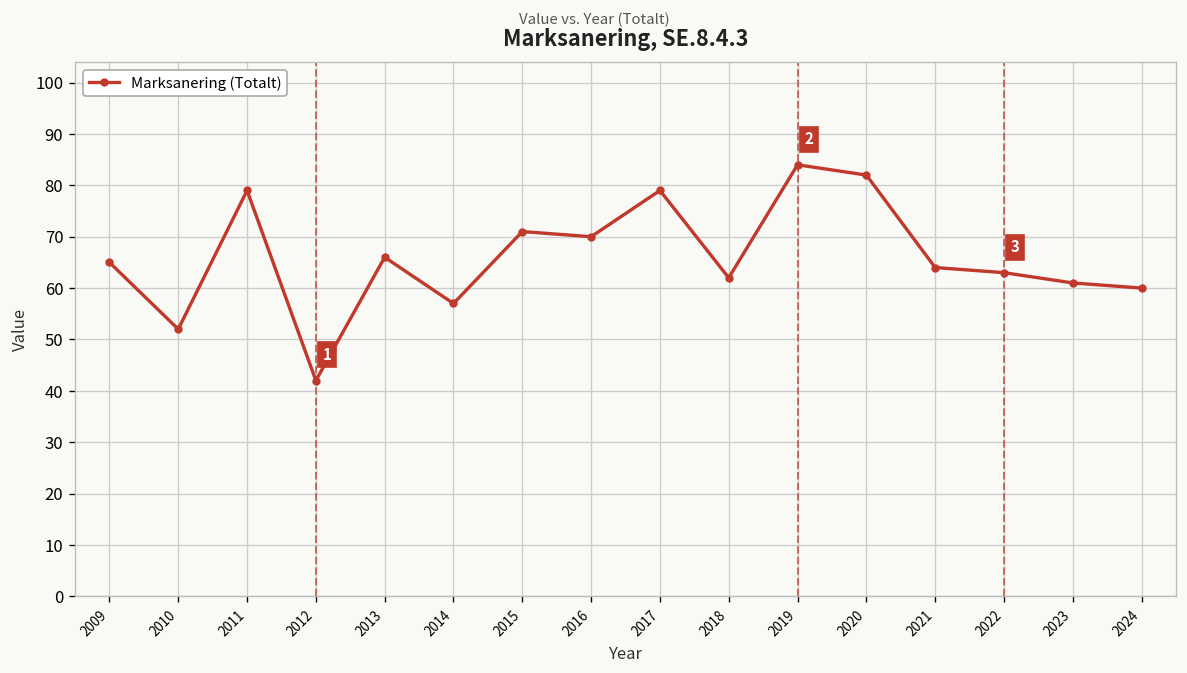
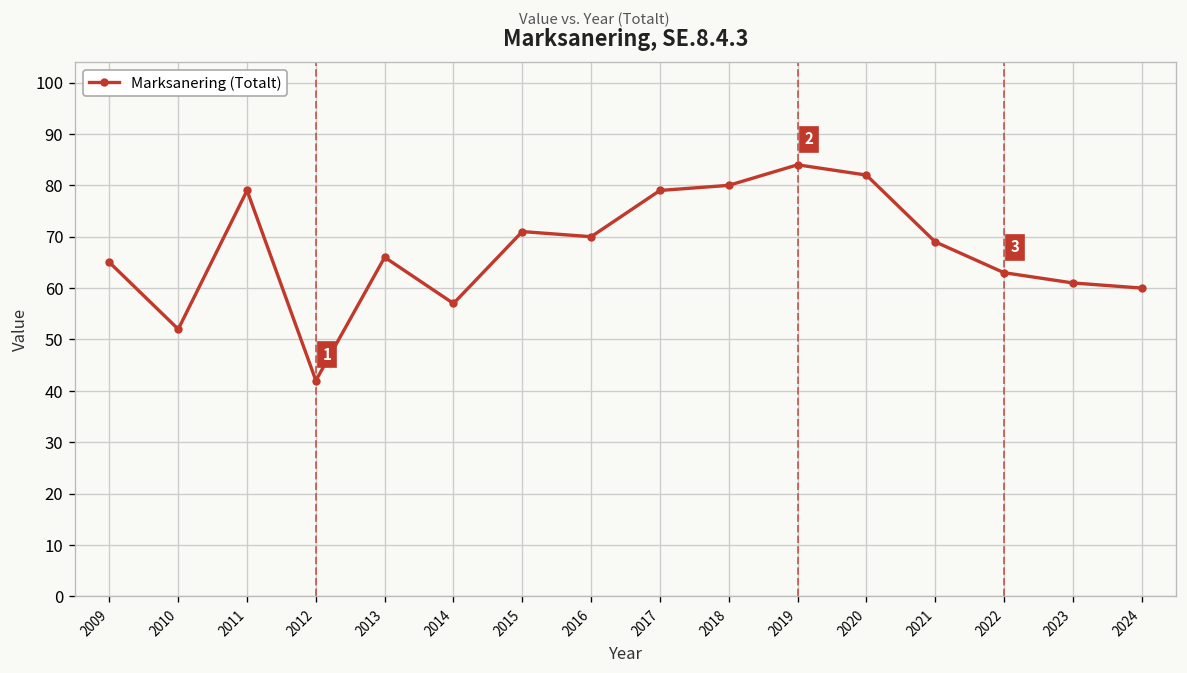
2018: 62 -> 80
2021: 64 -> 69
